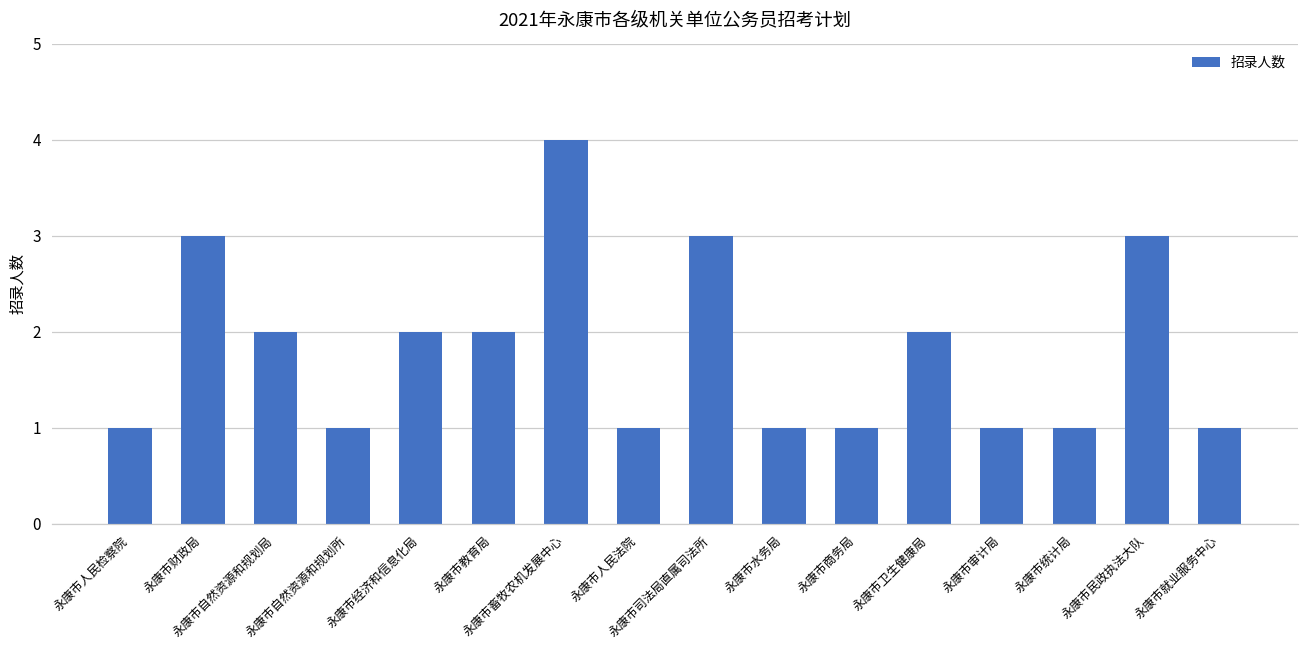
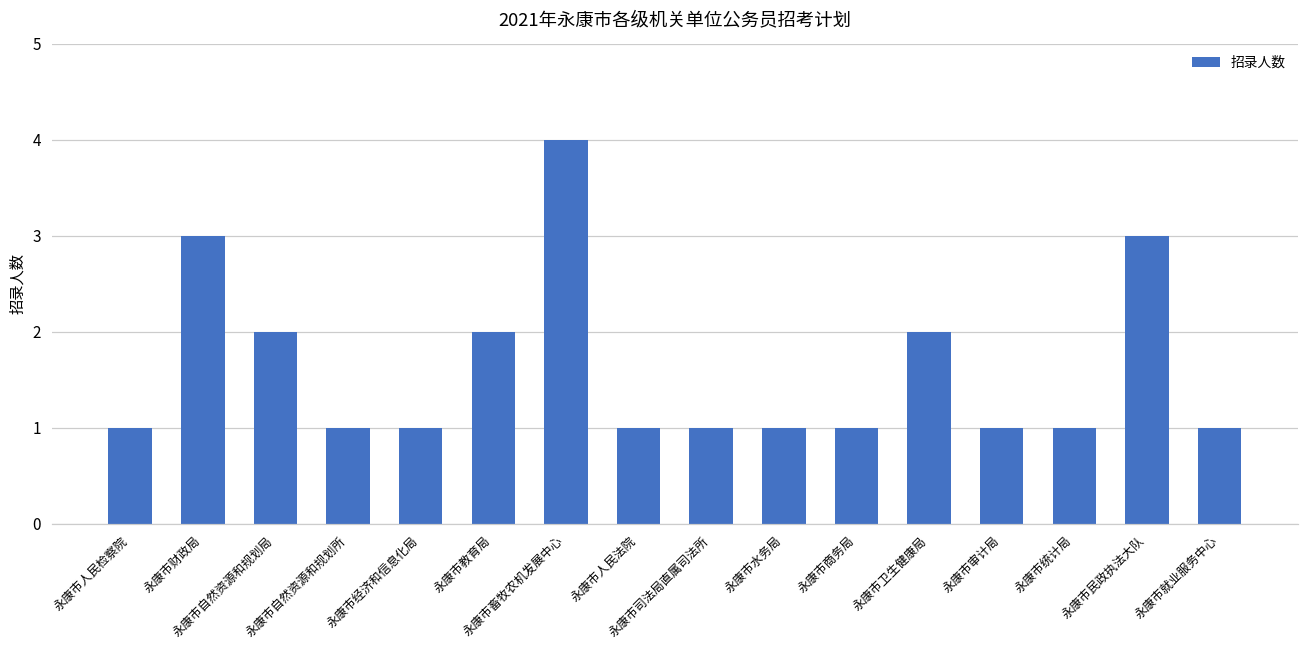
永康市经济和信息化局: 2 -> 1
永康市司法局直属司法所: 3 -> 1
